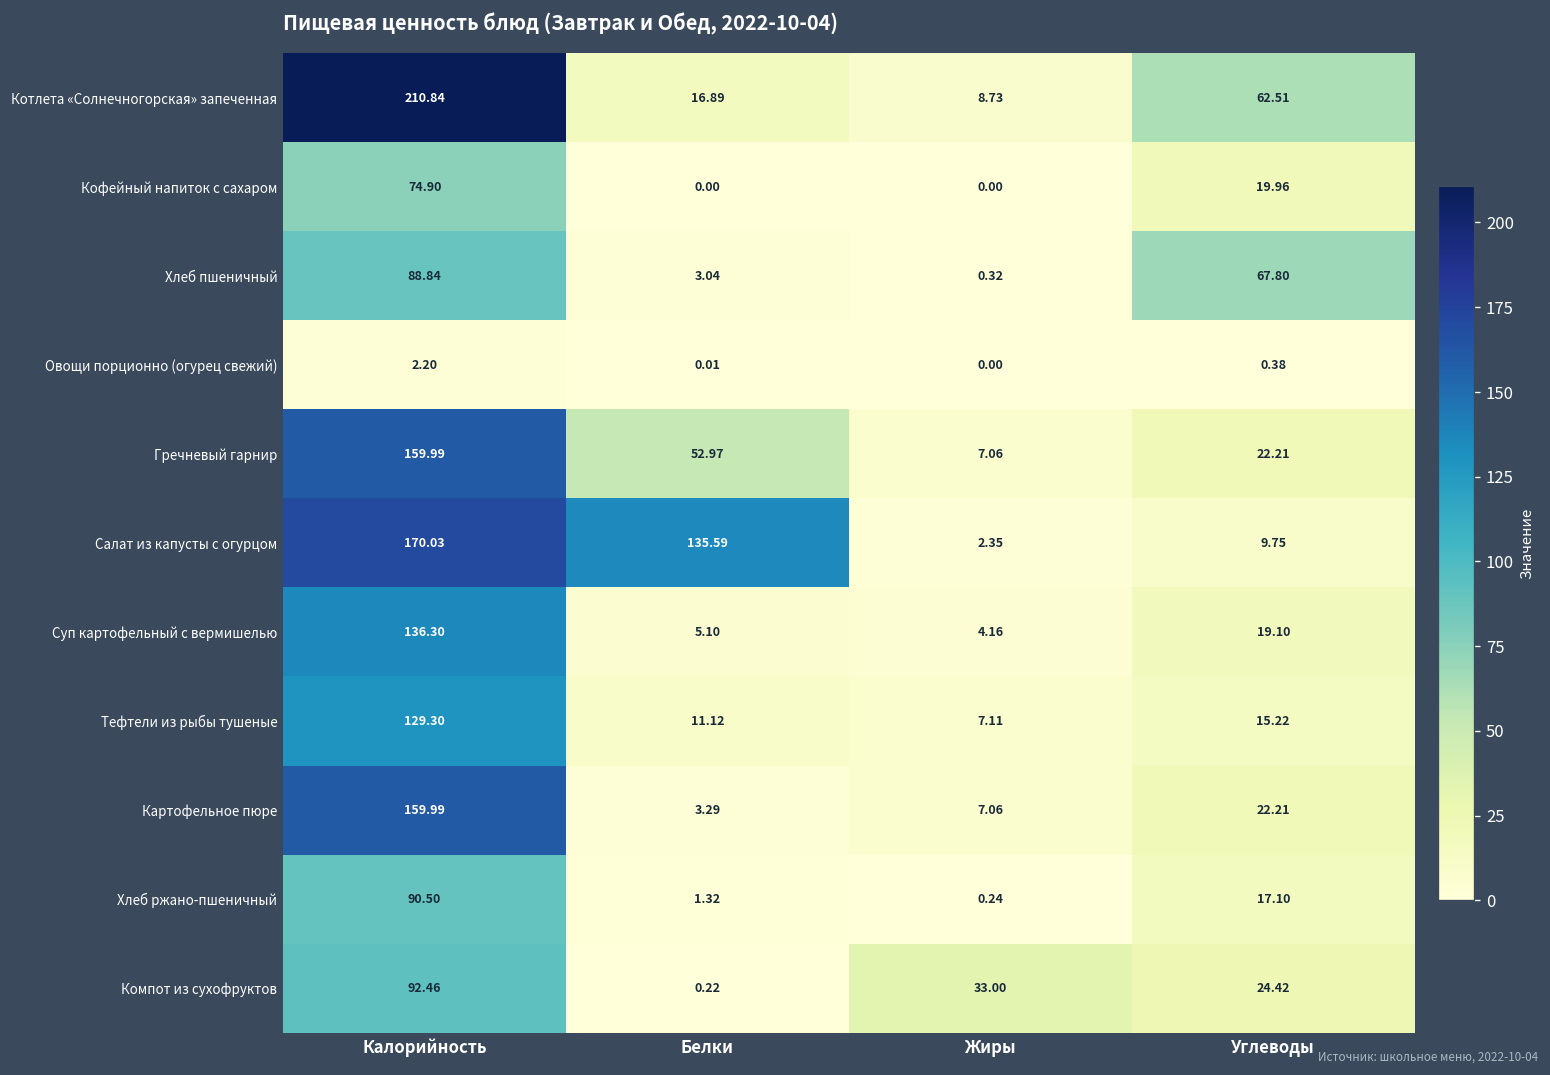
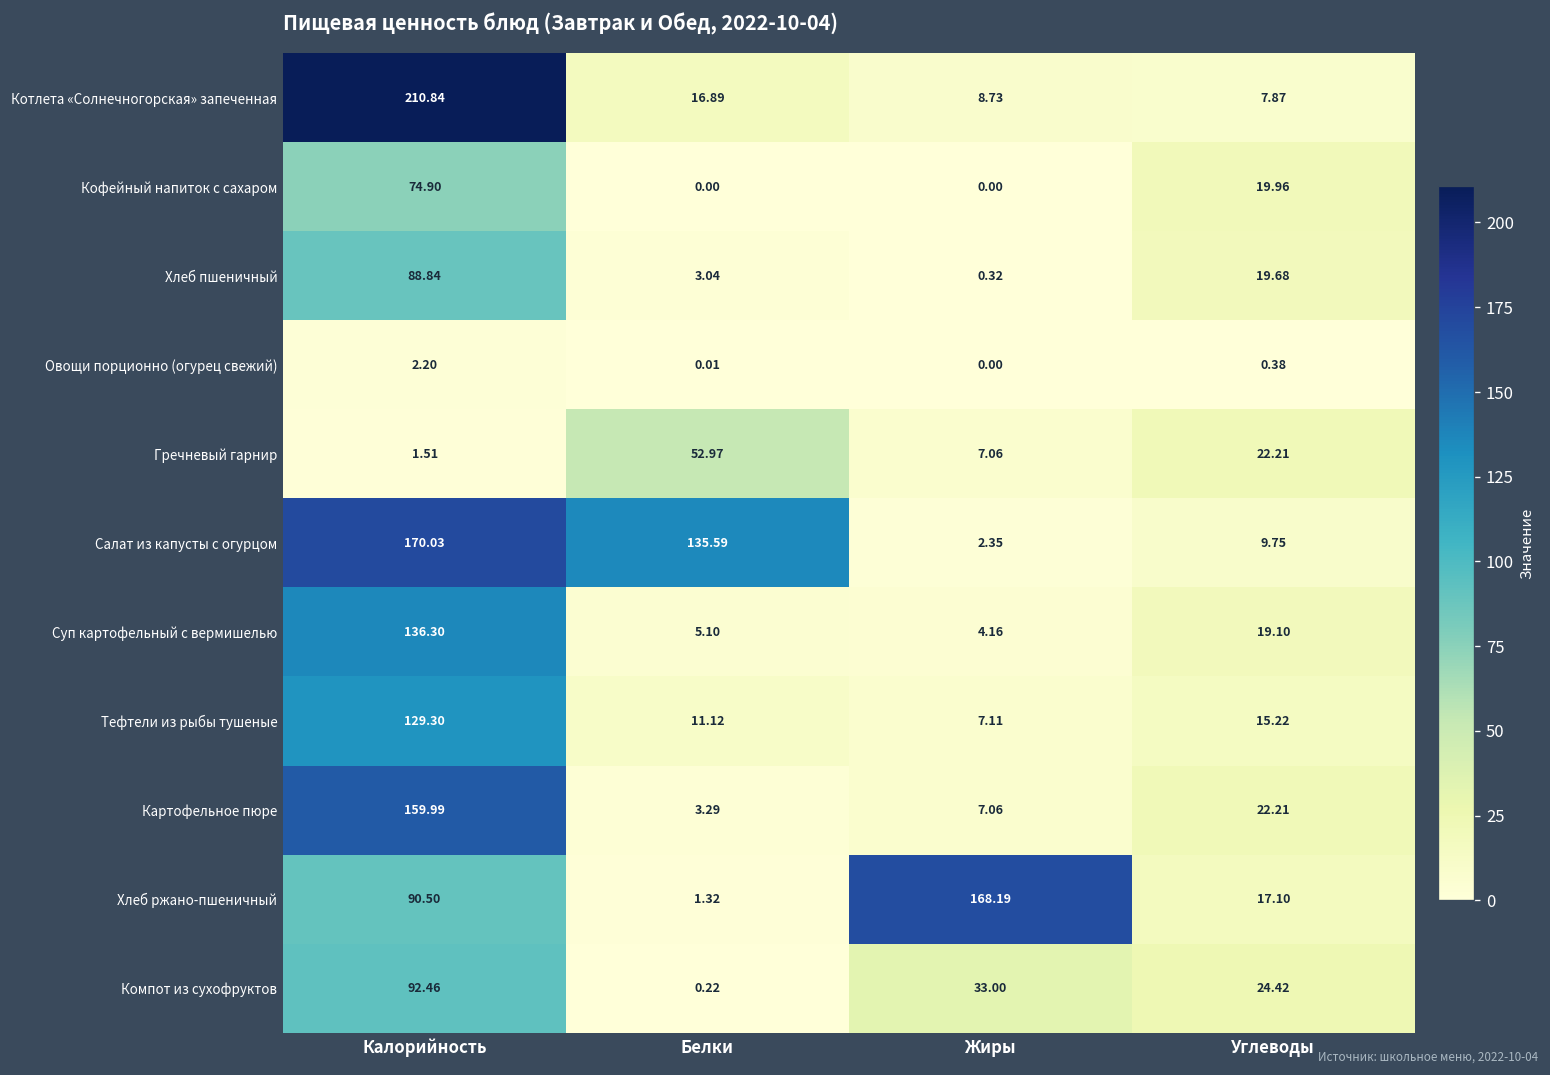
Котлета «Солнечногорская» запеченная, Углеводы: 62.51 -> 7.87
Хлеб пшеничный, Углеводы: 67.80 -> 19.68
Гречневый гарнир, Калорийность: 159.99 -> 1.51
Хлеб ржано-пшеничный, Жиры: 0.24 -> 168.19
